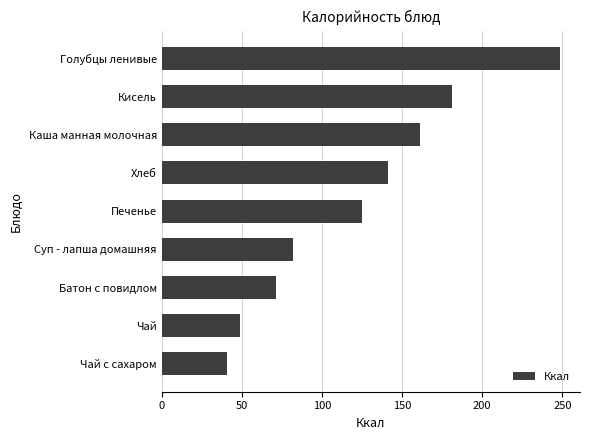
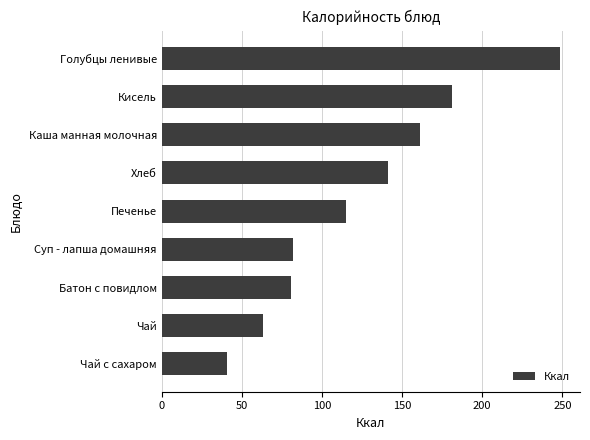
Печенье: 125 -> 115
Батон с повидлом: 71 -> 81
Чай: 49 -> 63
